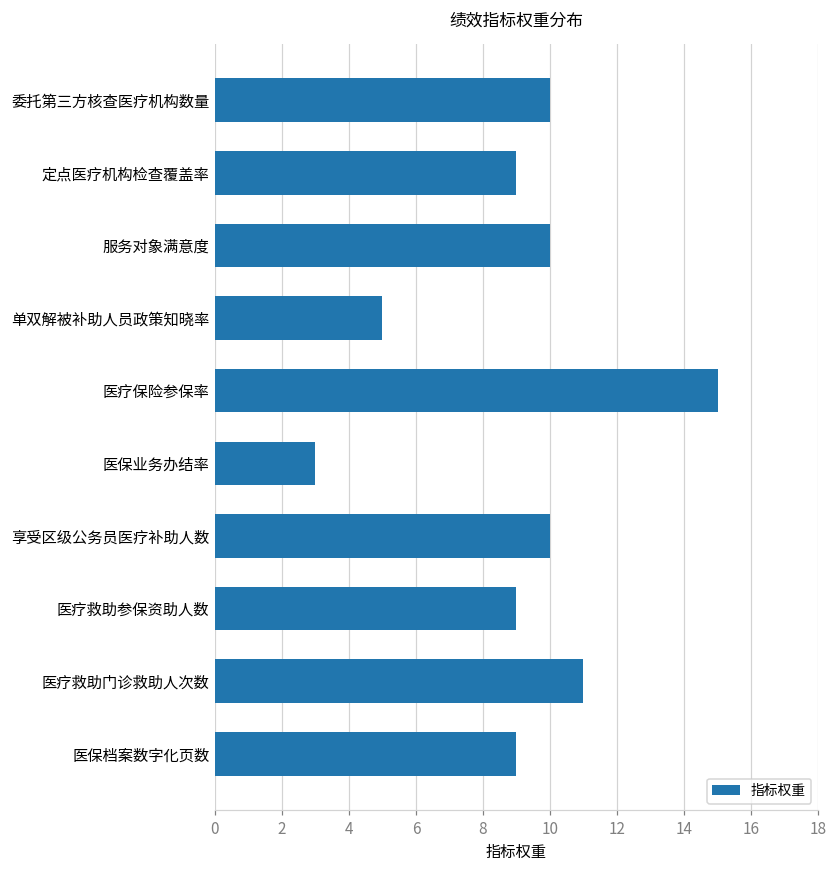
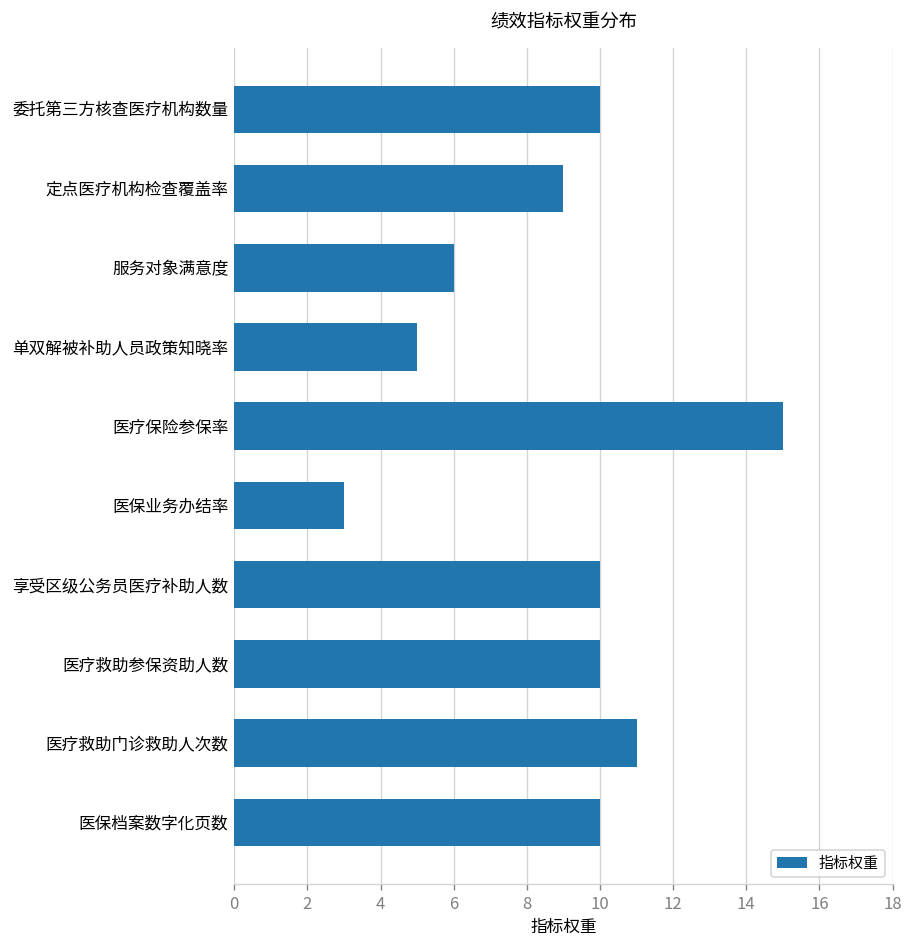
服务对象满意度: 10 -> 6
医疗救助参保资助人数: 9 -> 10
医保档案数字化页数: 9 -> 10
